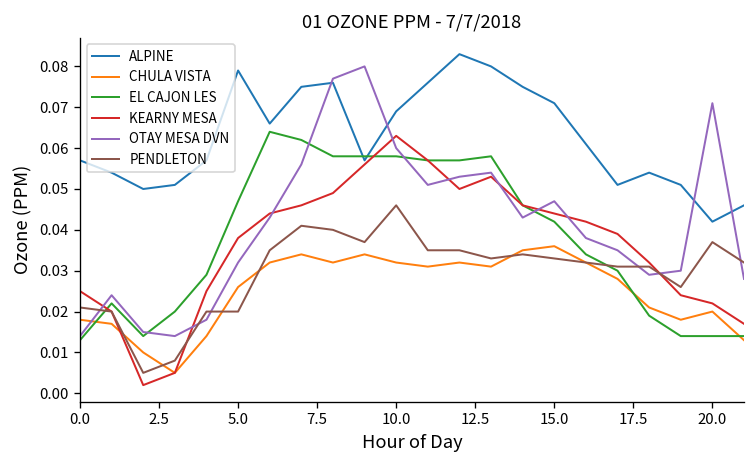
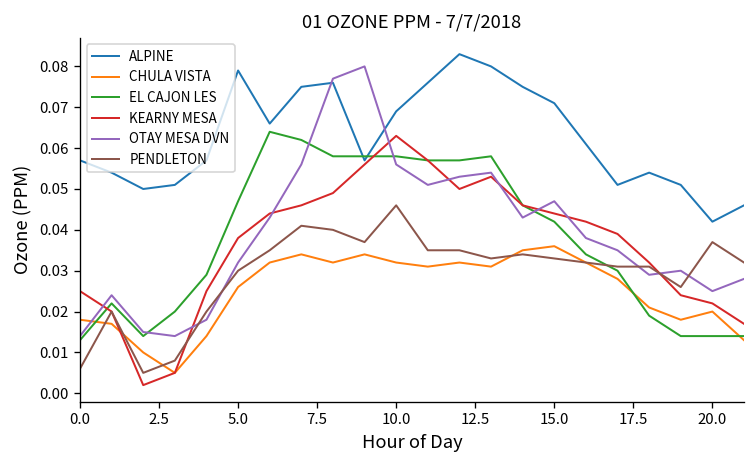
PENDLETON, 0.0: 0.021 -> 0.006
PENDLETON, 5.0: 0.02 -> 0.03
OTAY MESA DVN, 10.0: 0.060 -> 0.056
OTAY MESA DVN, 20.0: 0.071 -> 0.025
